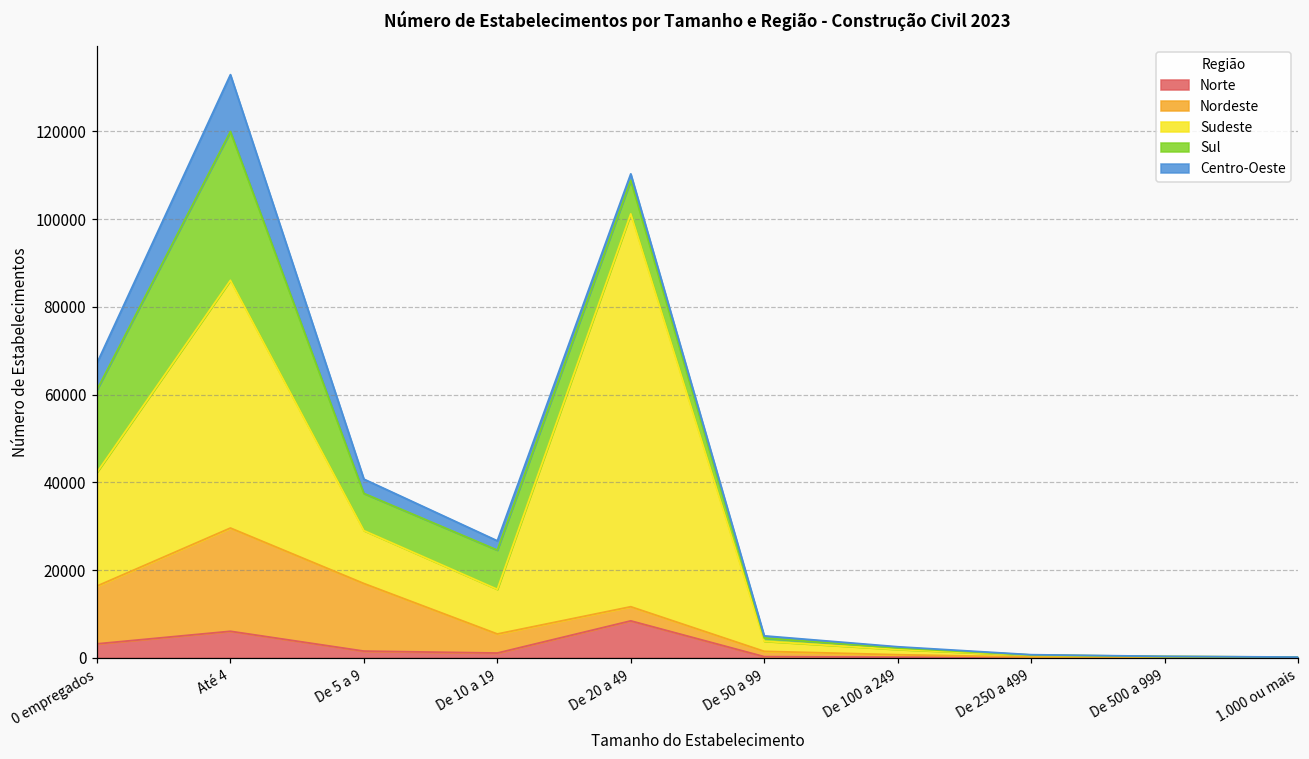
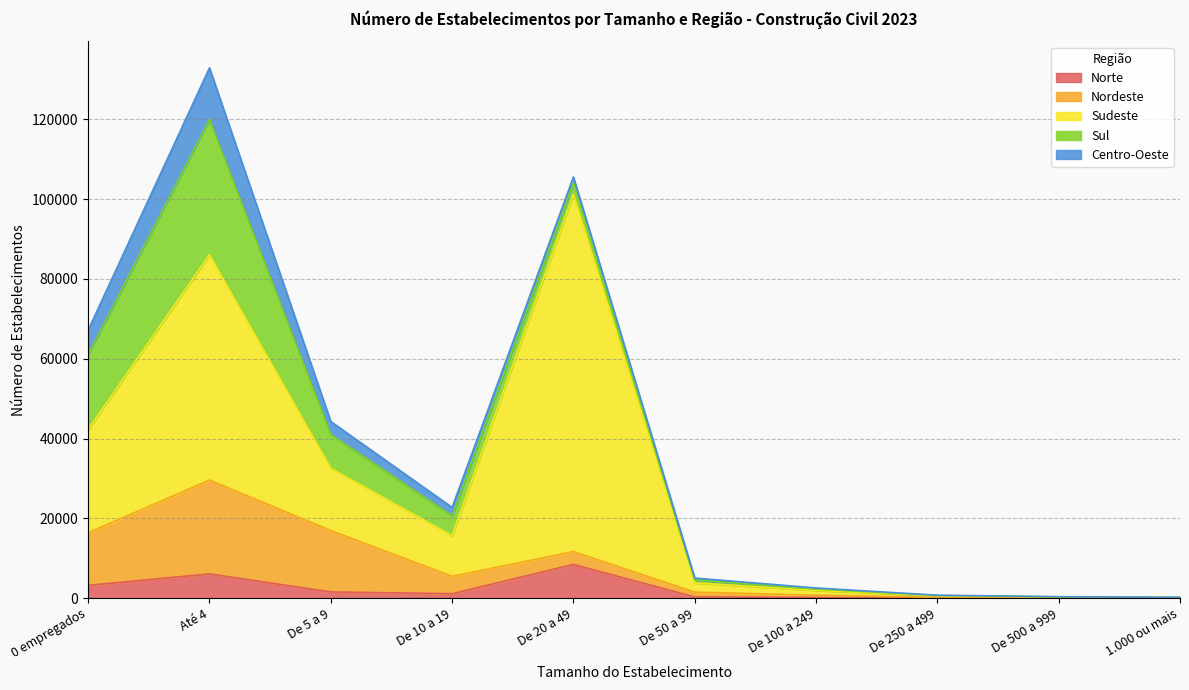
Sudeste, De 5 a 9: 12000 -> 16000
Sul, De 10 a 19: 9000 -> 5000
Sul, De 20 a 49: 8000 -> 3000
